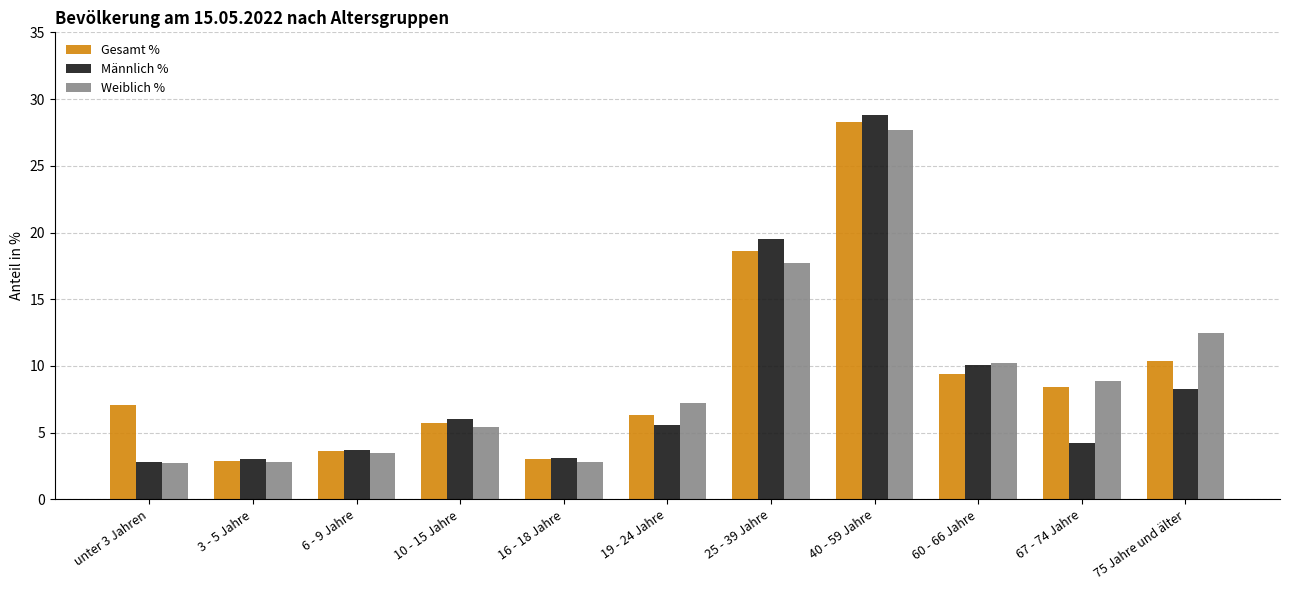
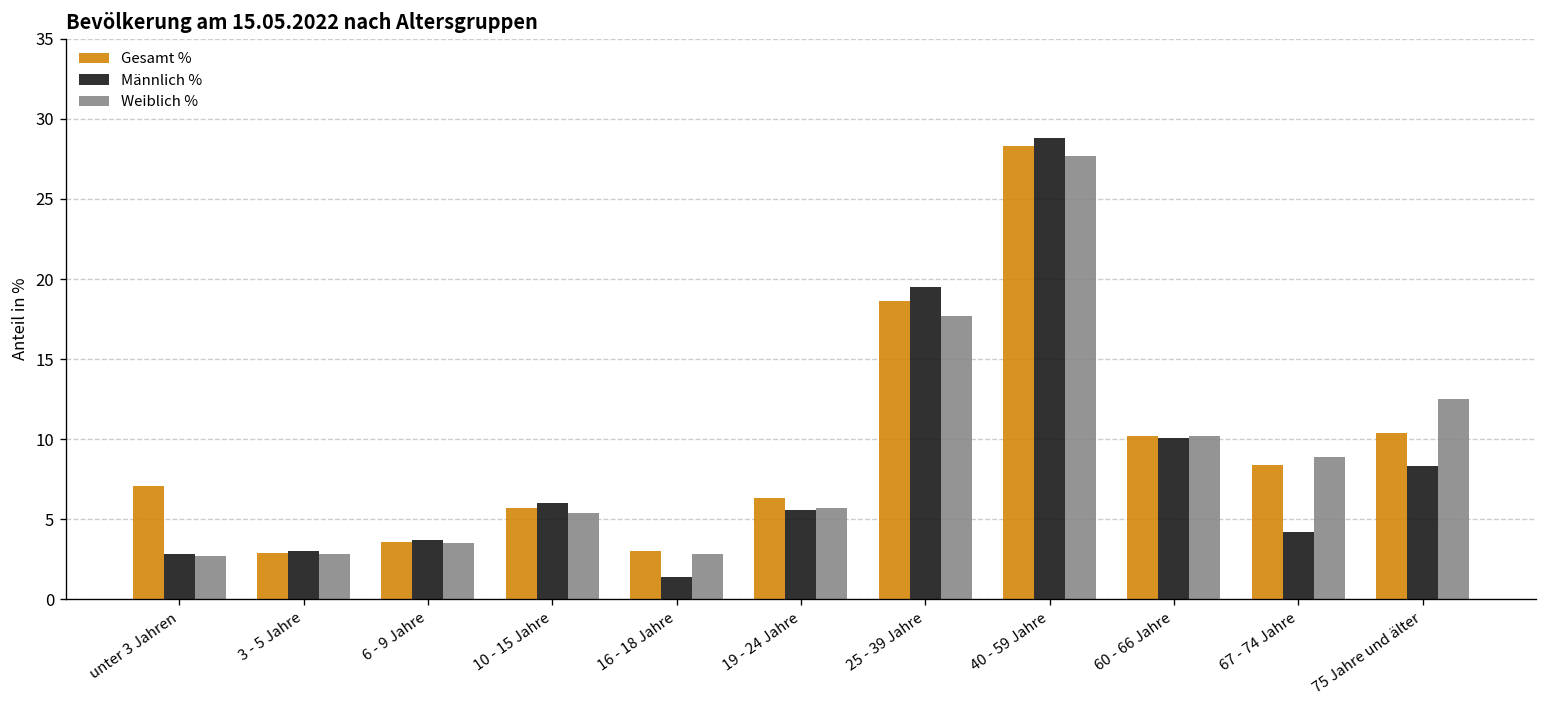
Männlich %, 16 - 18 Jahre: 3.1 -> 1.4
Weiblich %, 19 - 24 Jahre: 7.2 -> 5.7
Gesamt %, 60 - 66 Jahre: 9.4 -> 10.2
